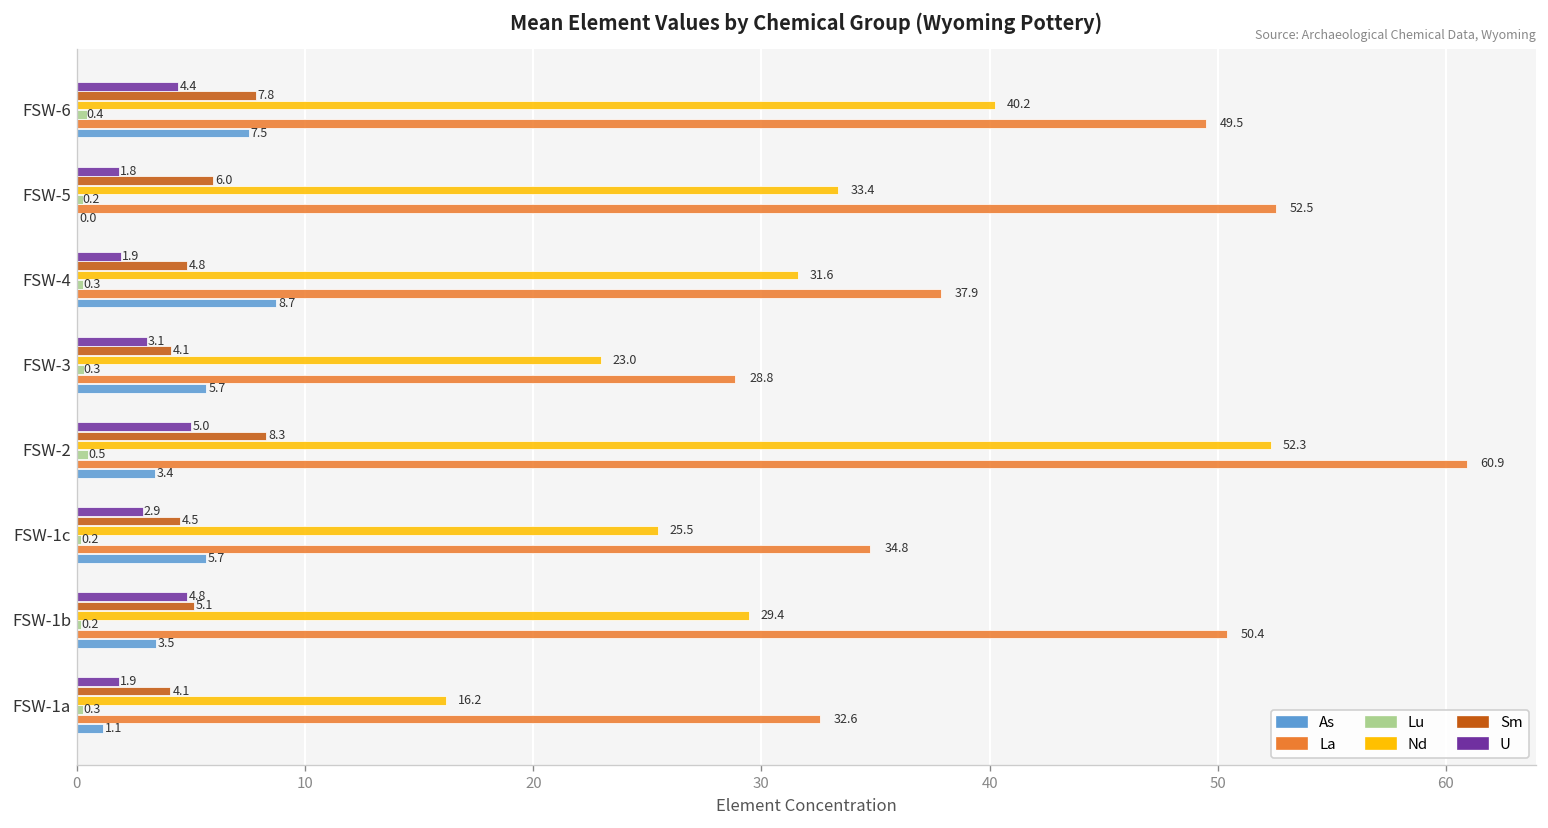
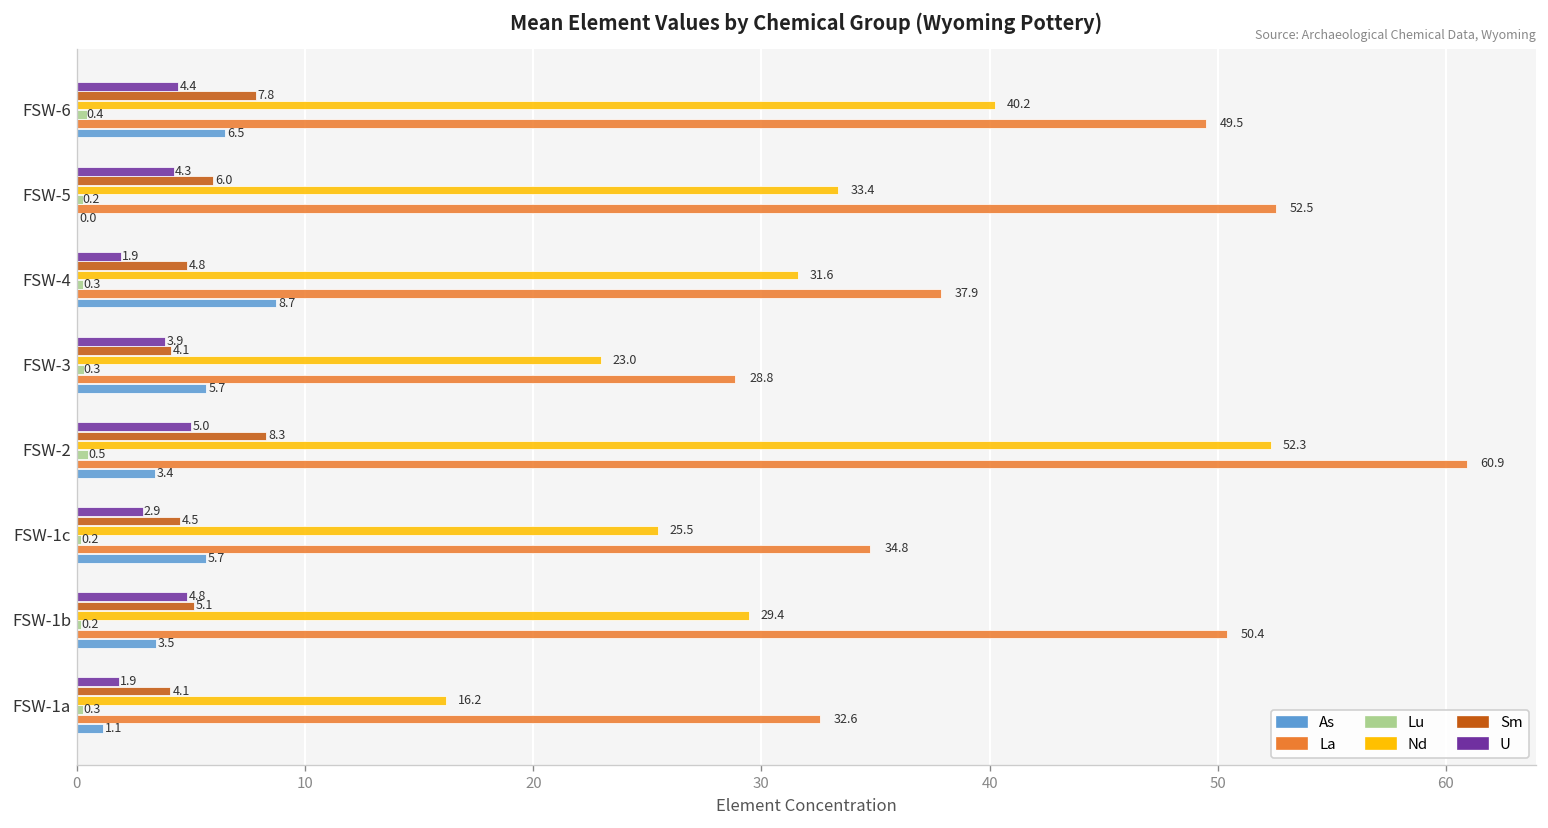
As, FSW-6: 7.5 -> 6.5
U, FSW-5: 1.8 -> 4.3
U, FSW-3: 3.1 -> 3.9
